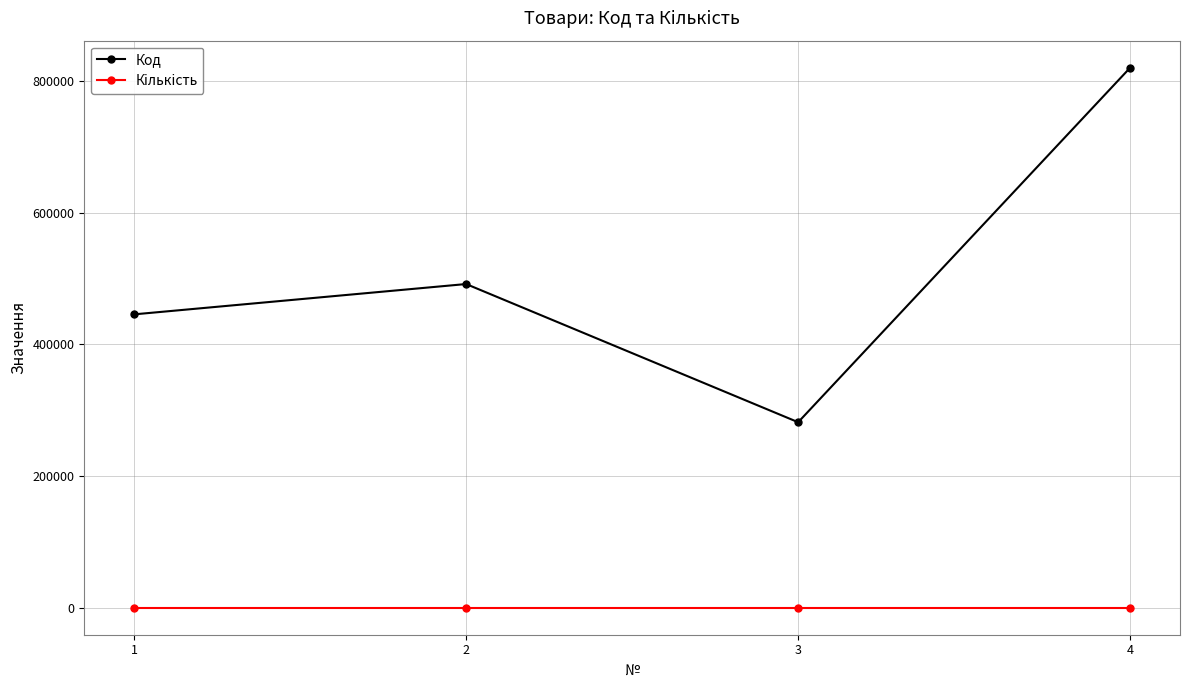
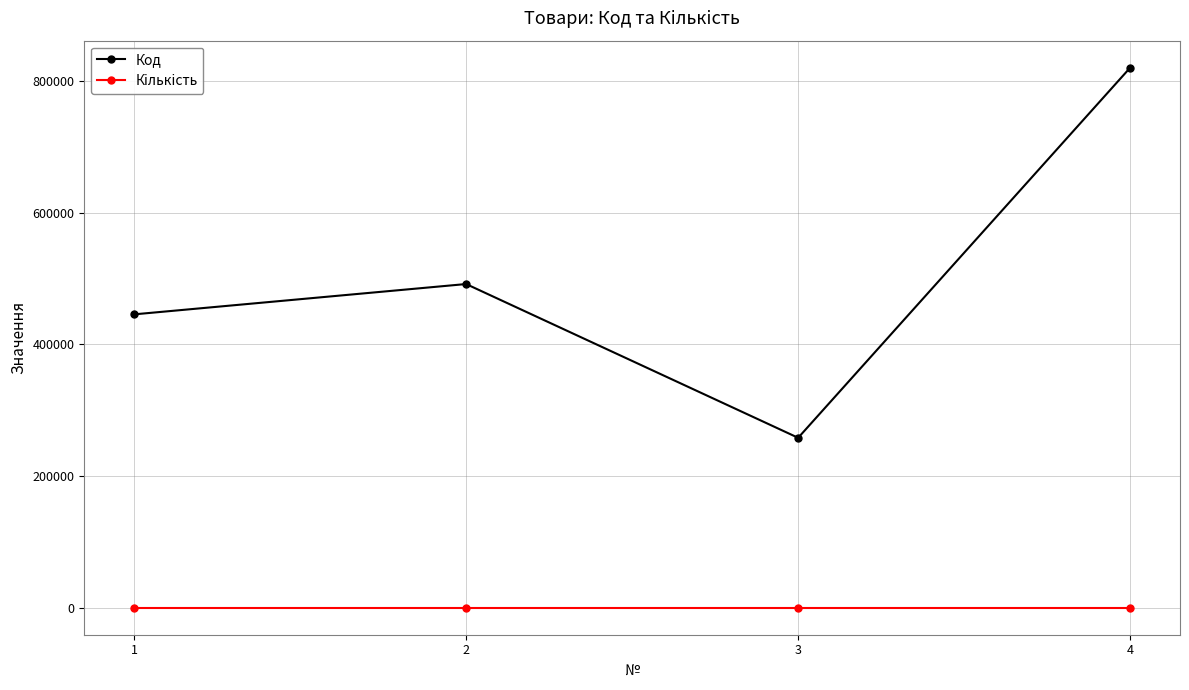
Код, 3: 280000 -> 260000
